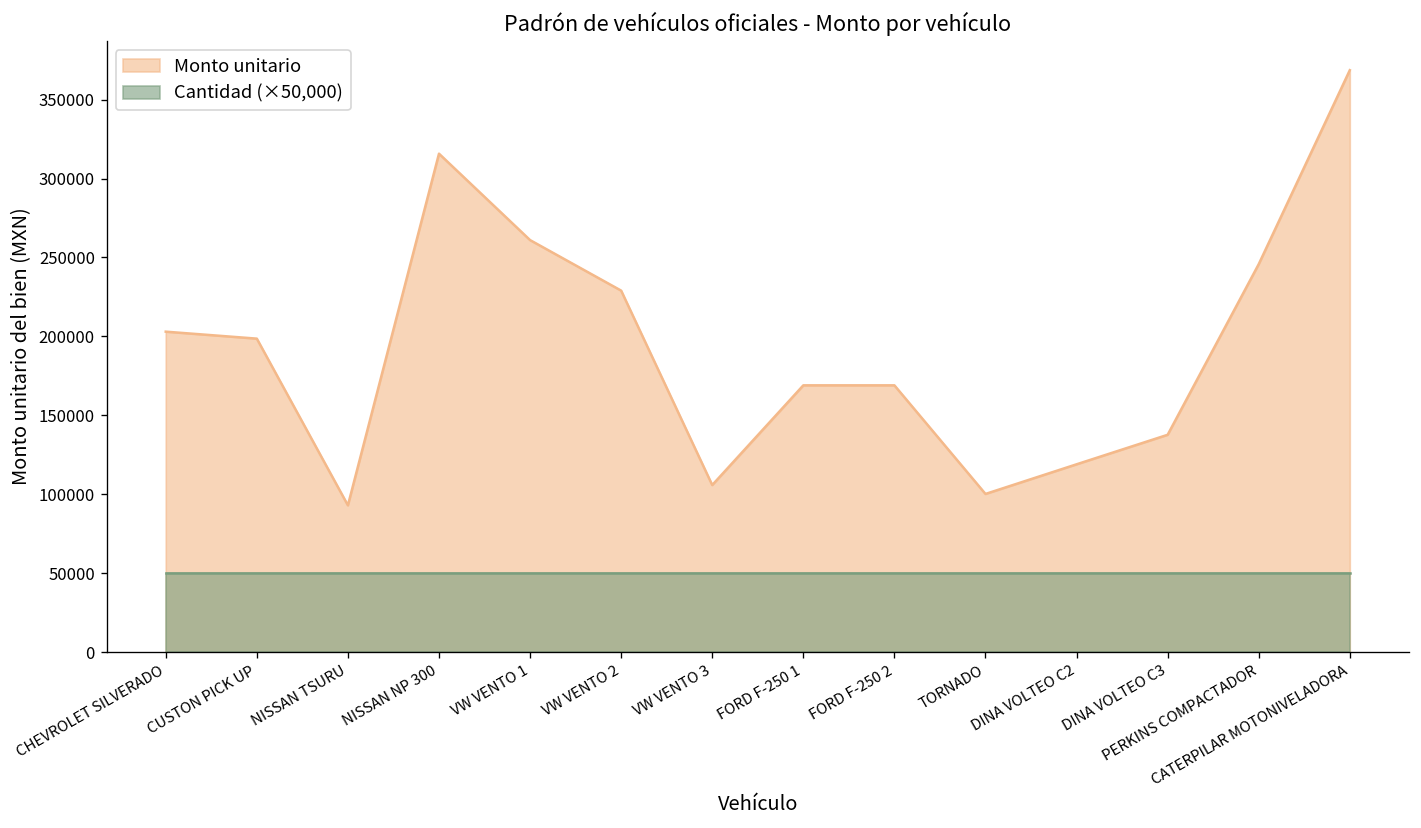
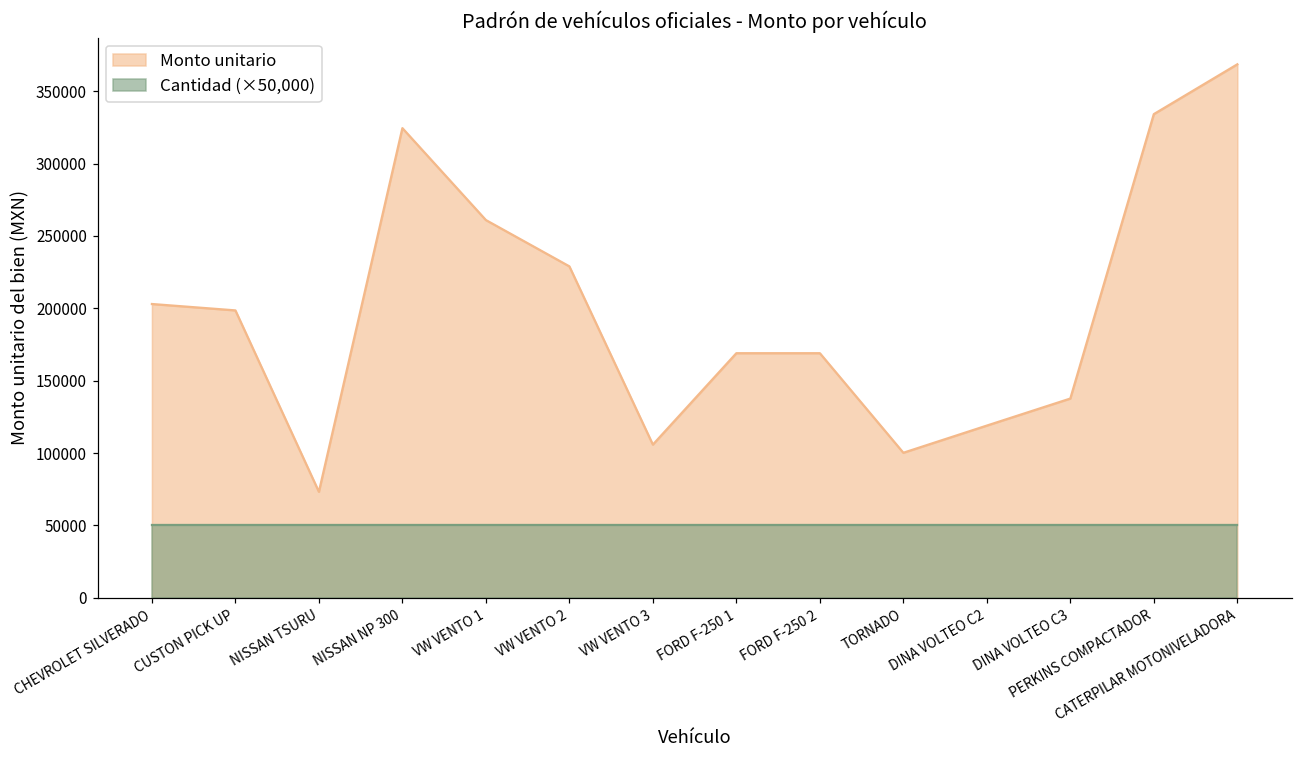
Monto unitario, NISSAN TSURU: 93000 -> 73000
Monto unitario, NISSAN NP 300: 316000 -> 325000
Monto unitario, PERKINS COMPACTADOR: 246000 -> 334000
